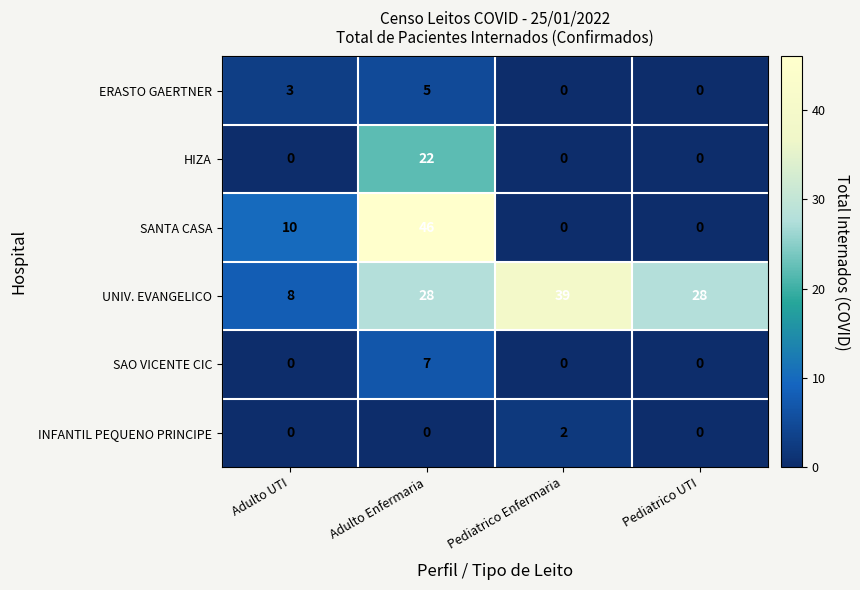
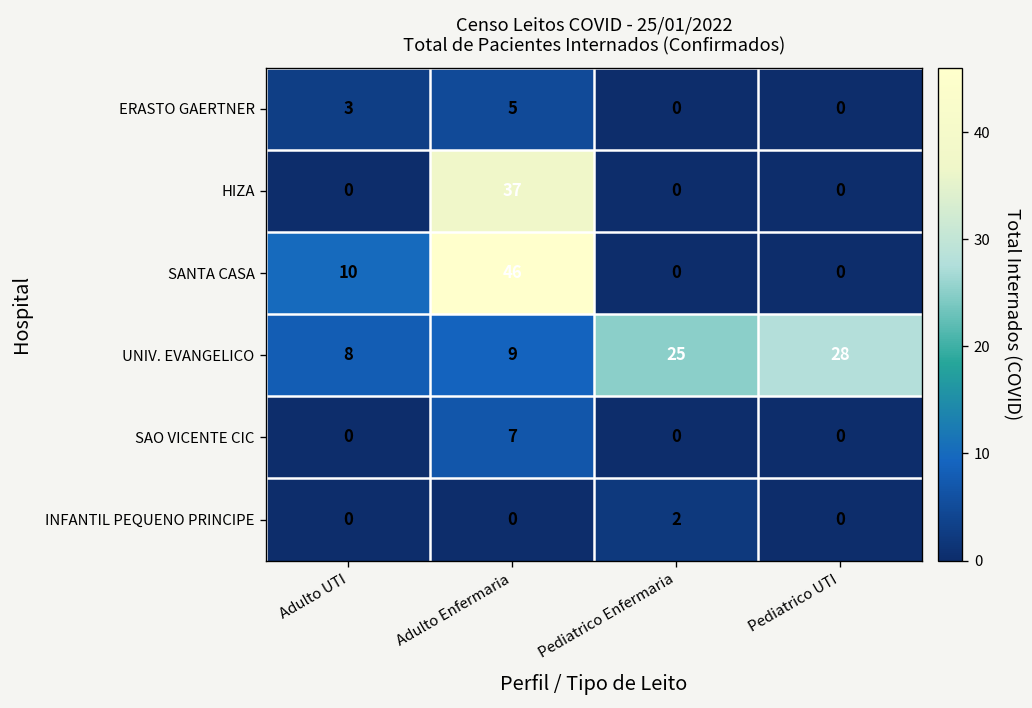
HIZA, Adulto Enfermaria: 22 -> 37
UNIV. EVANGELICO, Adulto Enfermaria: 28 -> 9
UNIV. EVANGELICO, Pediatrico Enfermaria: 39 -> 25
